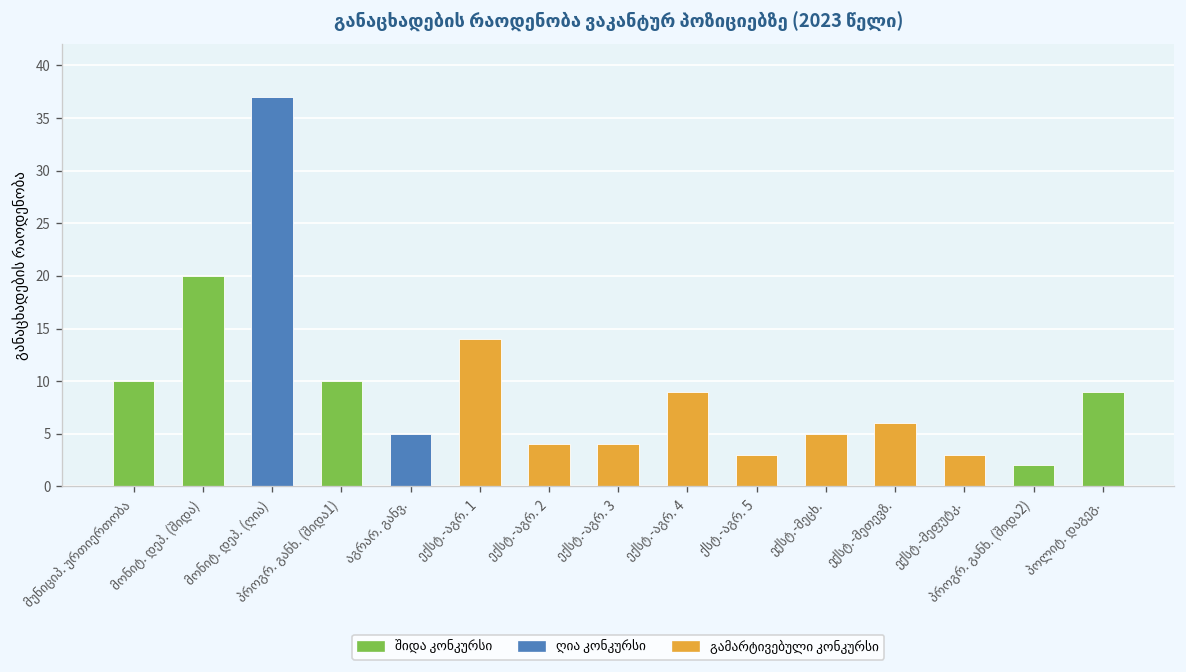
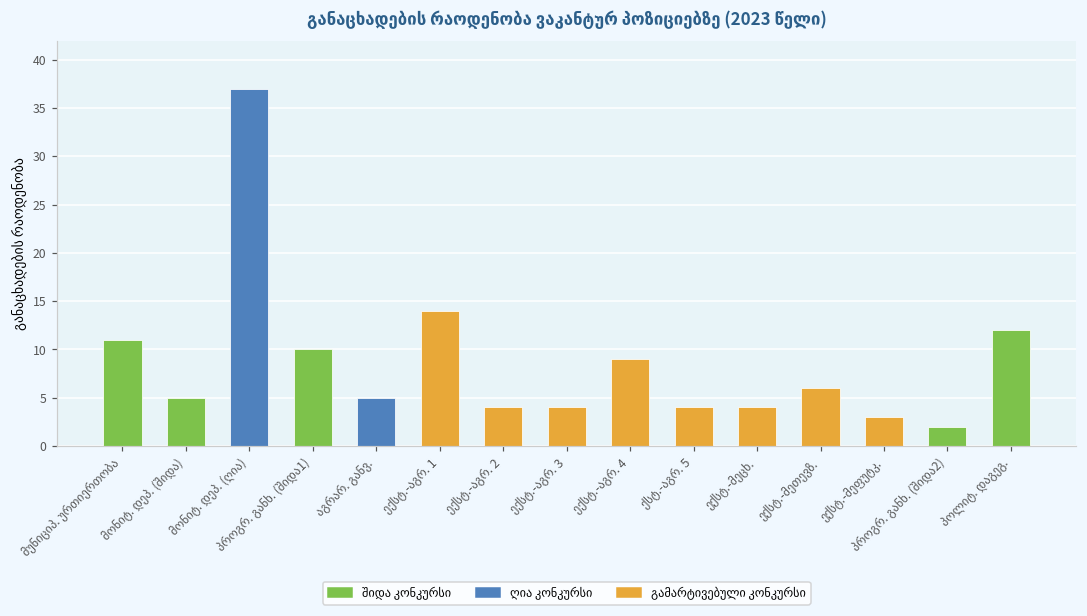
მუნიციპ. ურთიერთობა: 10 -> 11
მონიტ. დეპ. (შიდა): 20 -> 5
ქსტ.-აგრ. 5: 3 -> 4
ექსტ.-მეცხ.: 5 -> 4
პოლიტ. დაგეგ.: 9 -> 12
